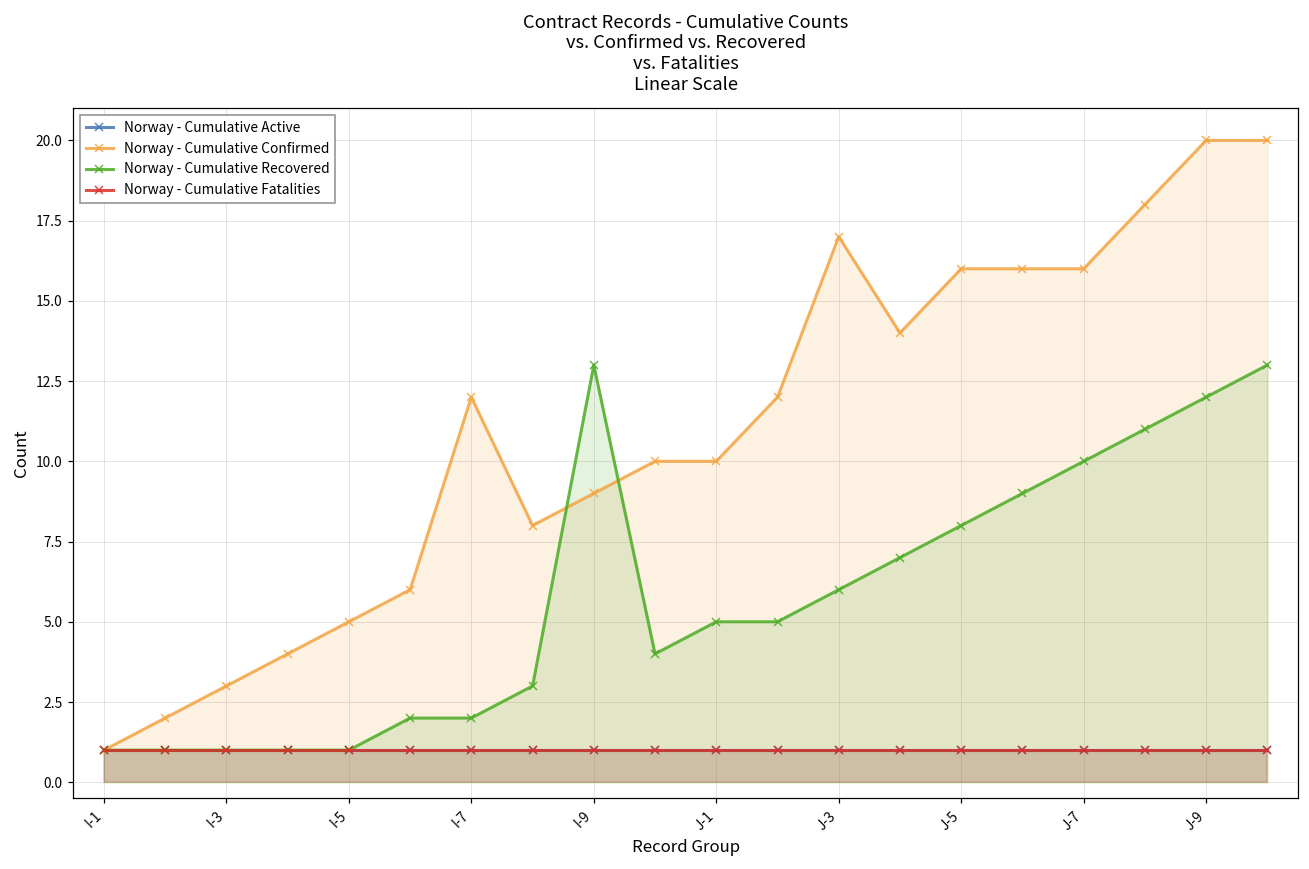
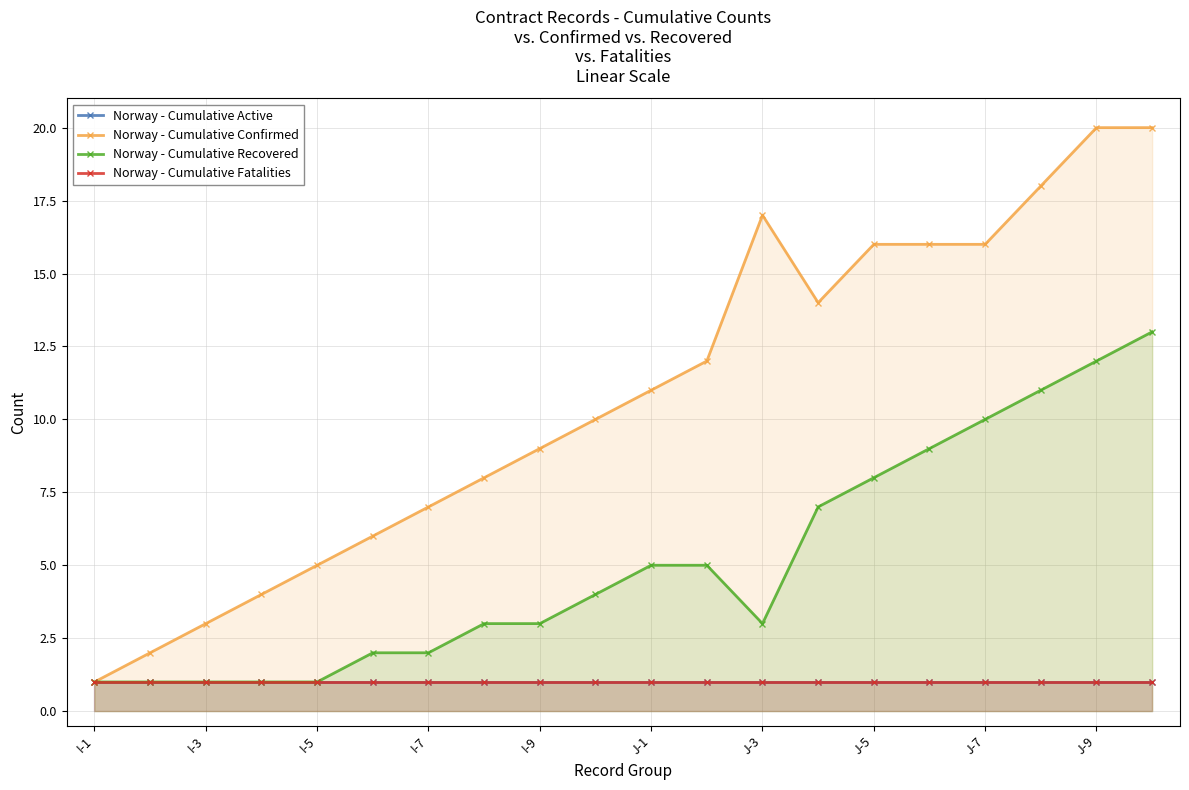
Norway - Cumulative Confirmed, I-7: 12 -> 7
Norway - Cumulative Recovered, I-9: 13 -> 3
Norway - Cumulative Confirmed, J-1: 10 -> 11
Norway - Cumulative Recovered, J-3: 6 -> 3
